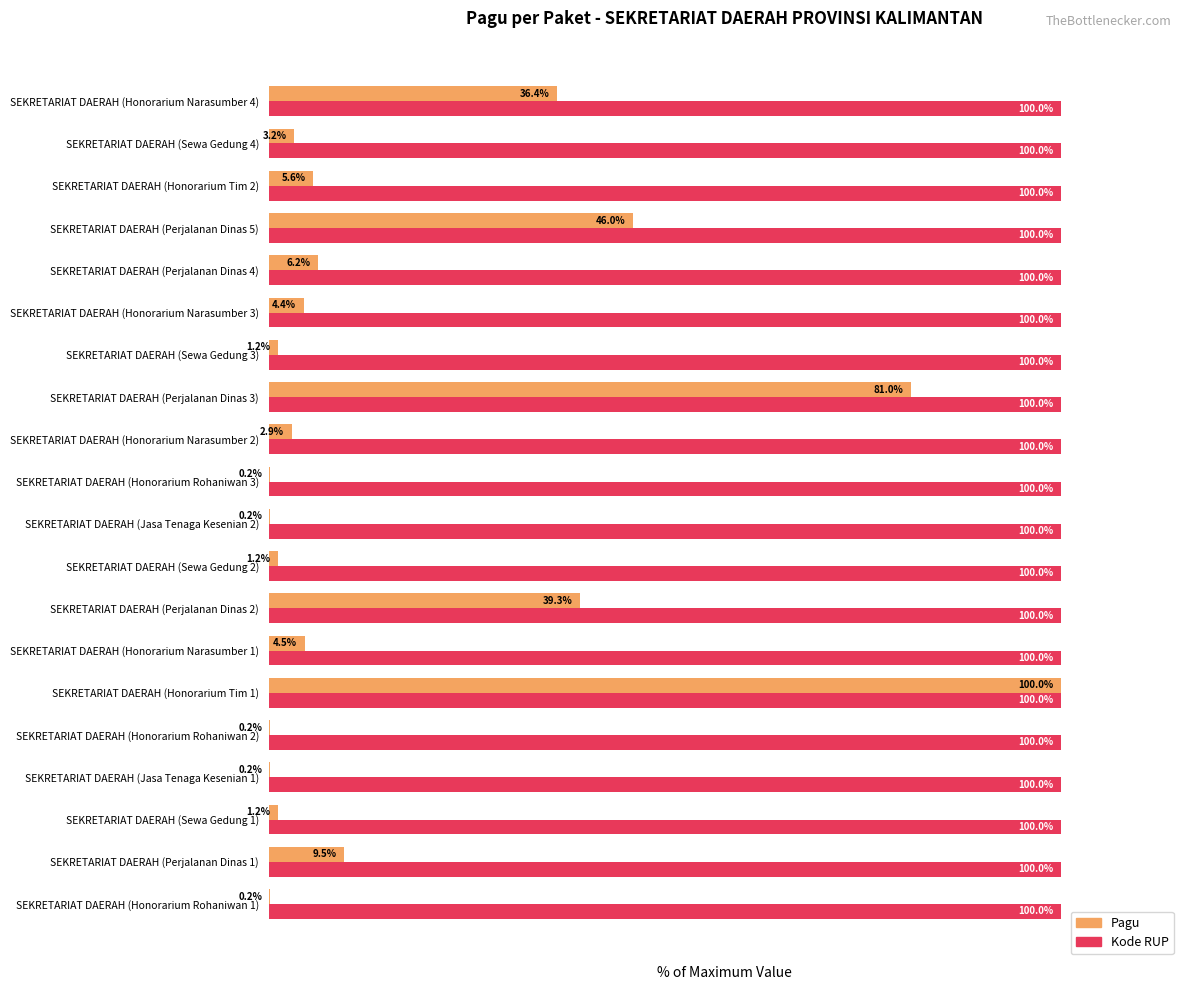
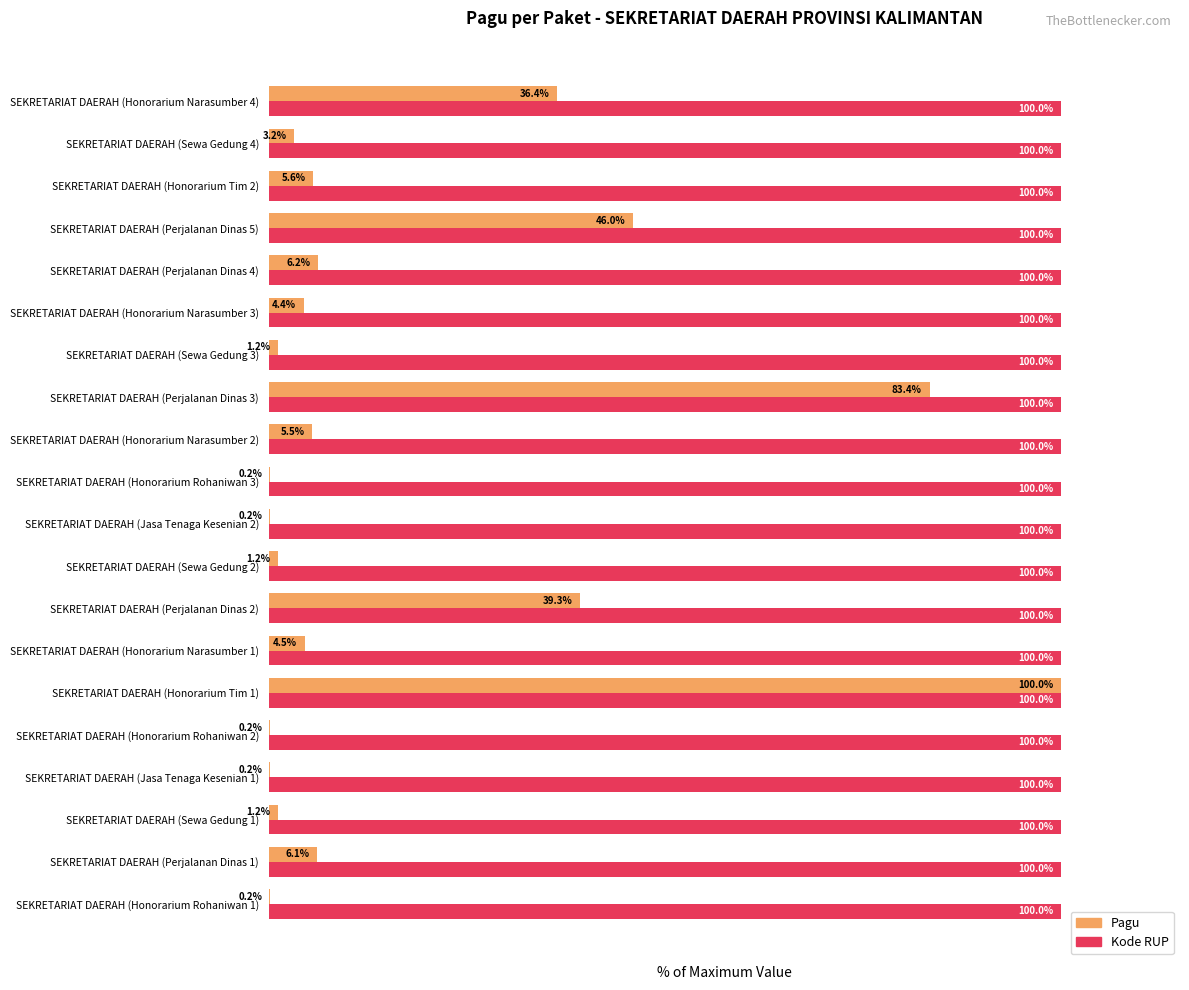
Pagu, SEKRETARIAT DAERAH (Perjalanan Dinas 3): 81.0% -> 83.4%
Pagu, SEKRETARIAT DAERAH (Honorarium Narasumber 2): 2.9% -> 5.5%
Pagu, SEKRETARIAT DAERAH (Perjalanan Dinas 1): 9.5% -> 6.1%
